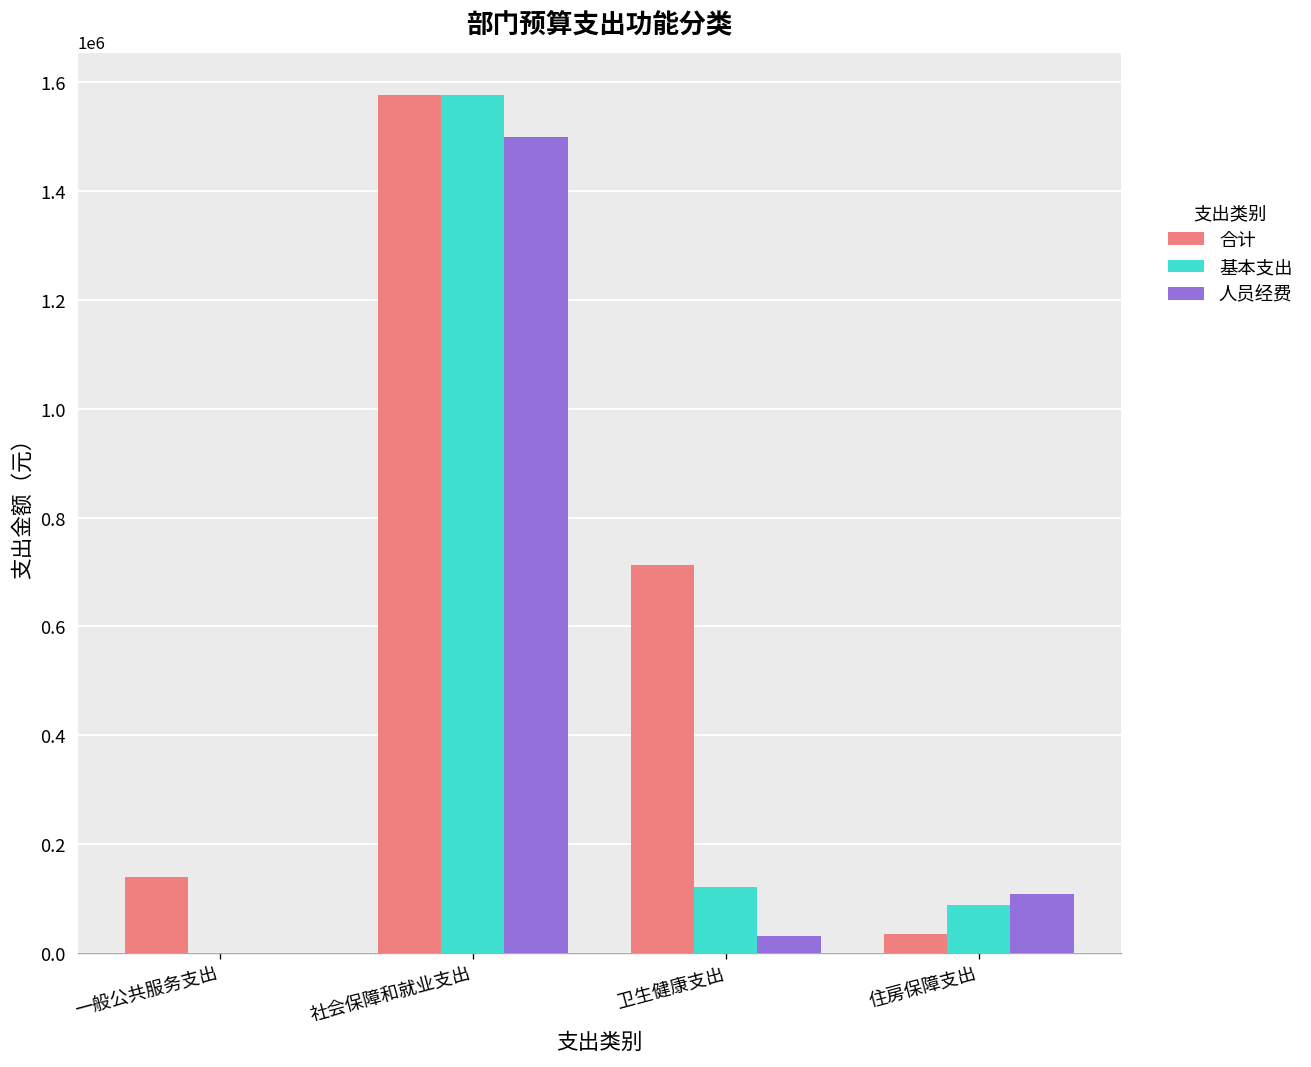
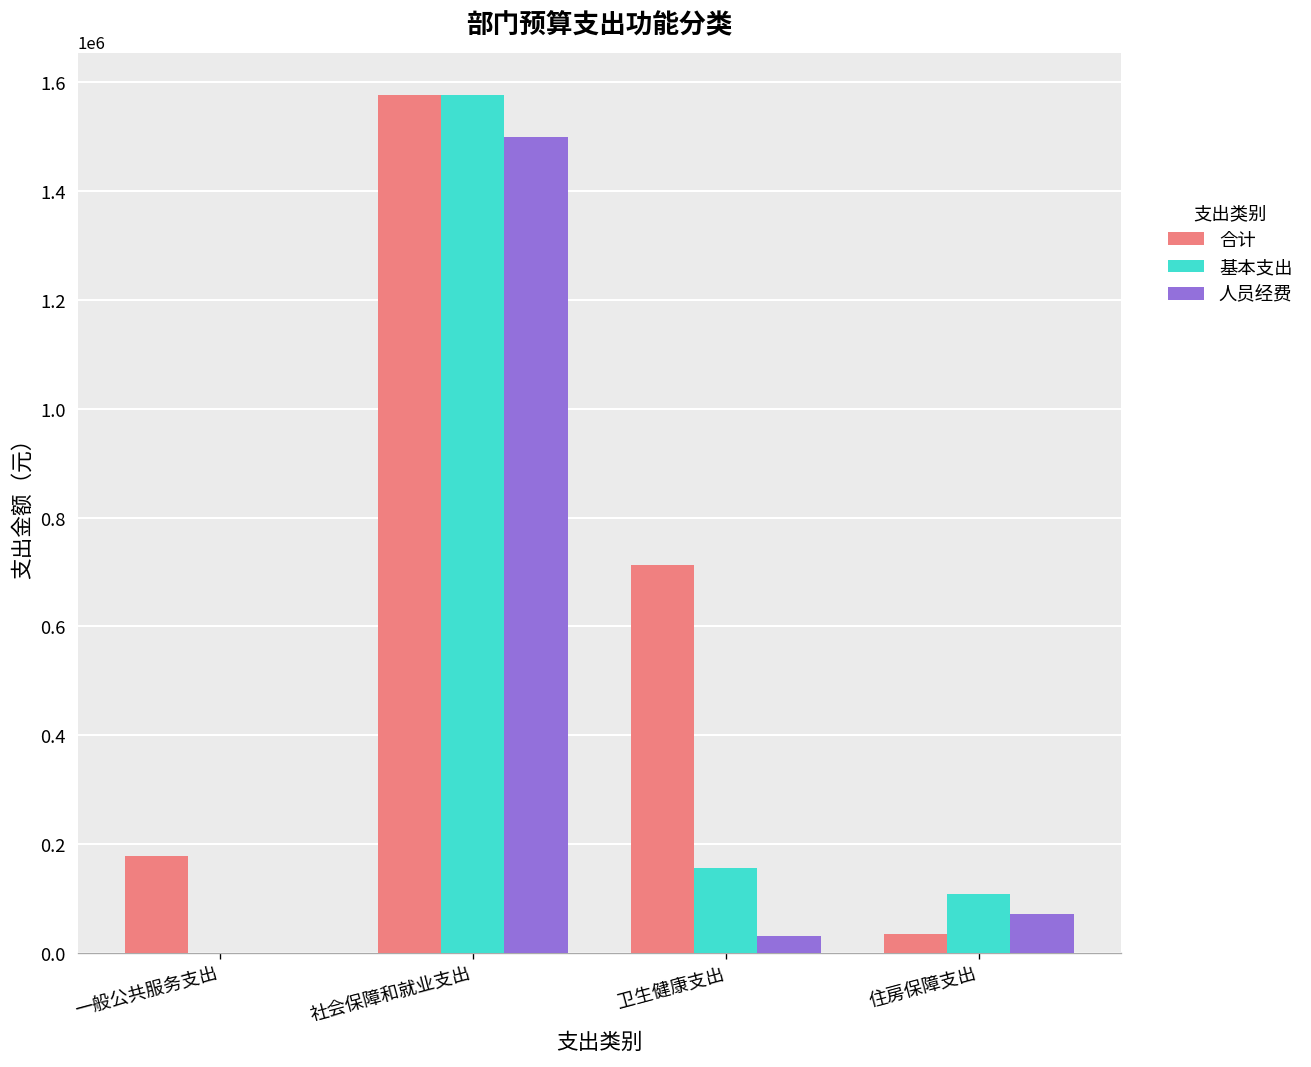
合计, 一般公共服务支出: 140000 -> 180000
基本支出, 卫生健康支出: 120000 -> 160000
基本支出, 住房保障支出: 90000 -> 110000
人员经费, 住房保障支出: 110000 -> 70000
